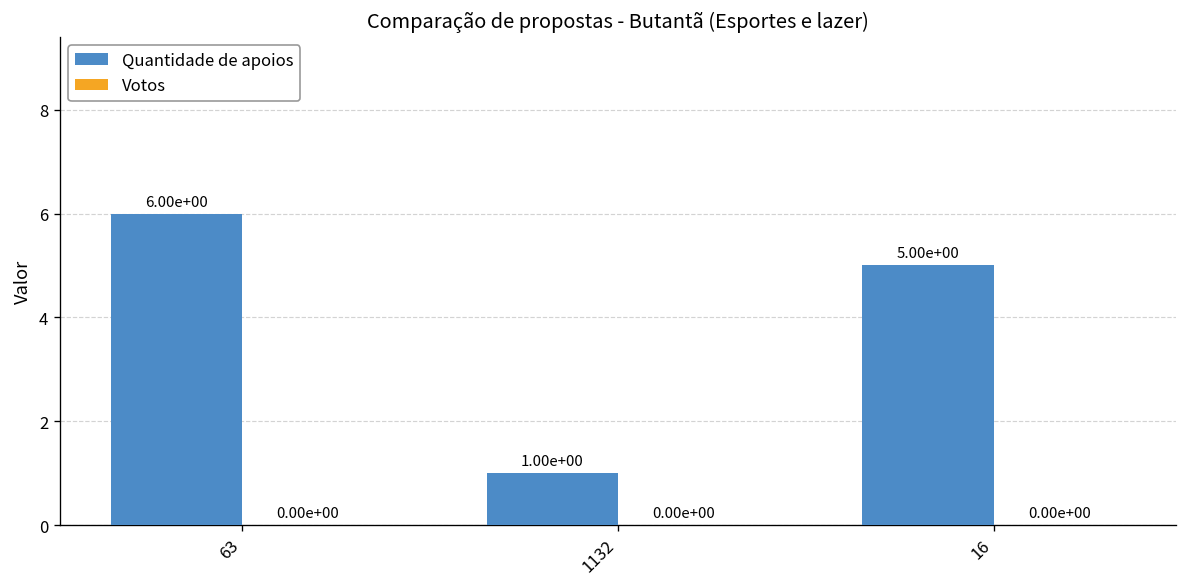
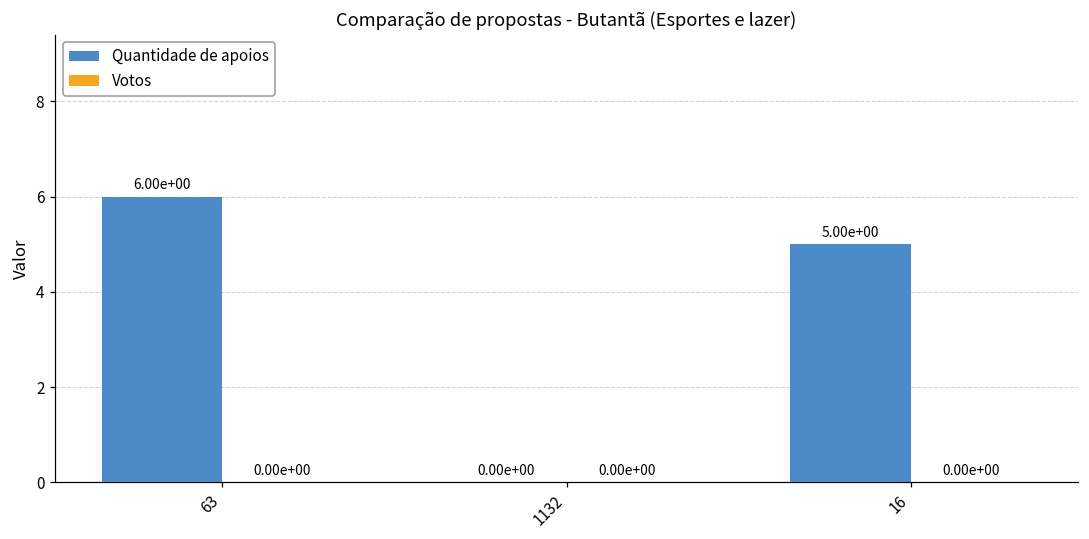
Quantidade de apoios, 1132: 1.00e+00 -> 0.00e+00
